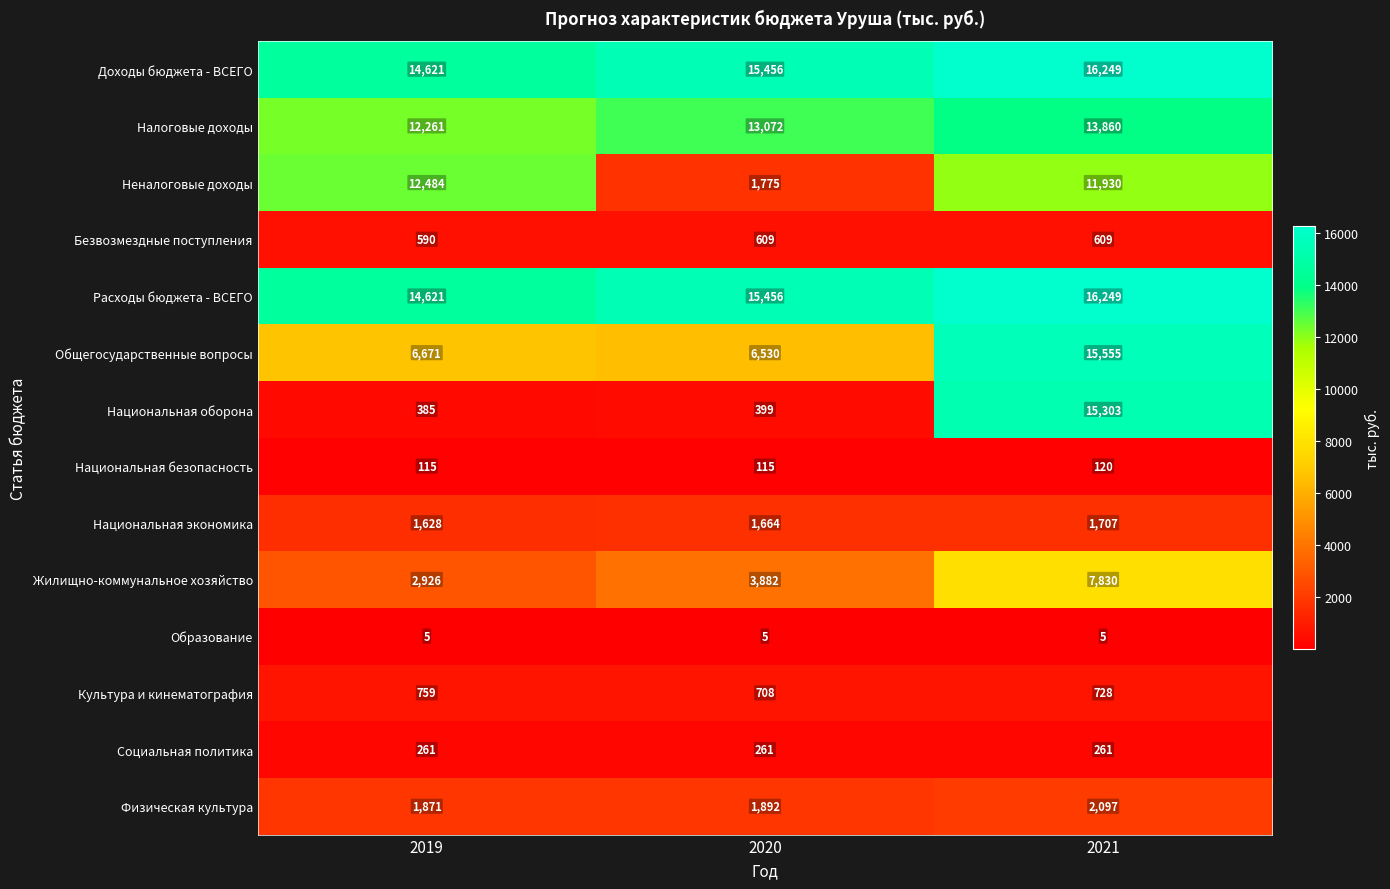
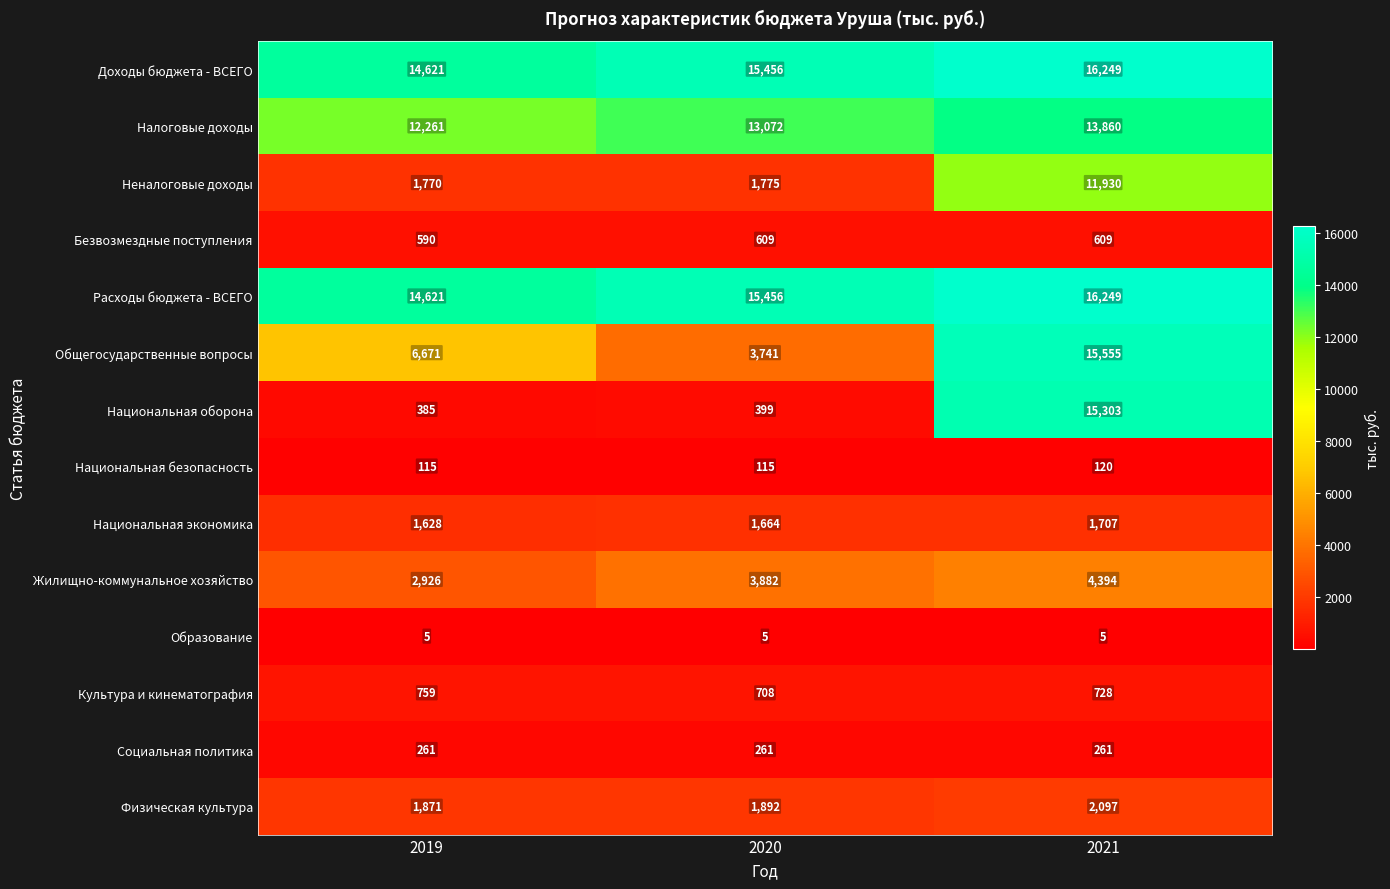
Неналоговые доходы, 2019: 12,484 -> 1,770
Общегосударственные вопросы, 2020: 6,530 -> 3,741
Жилищно-коммунальное хозяйство, 2021: 7,830 -> 4,394
